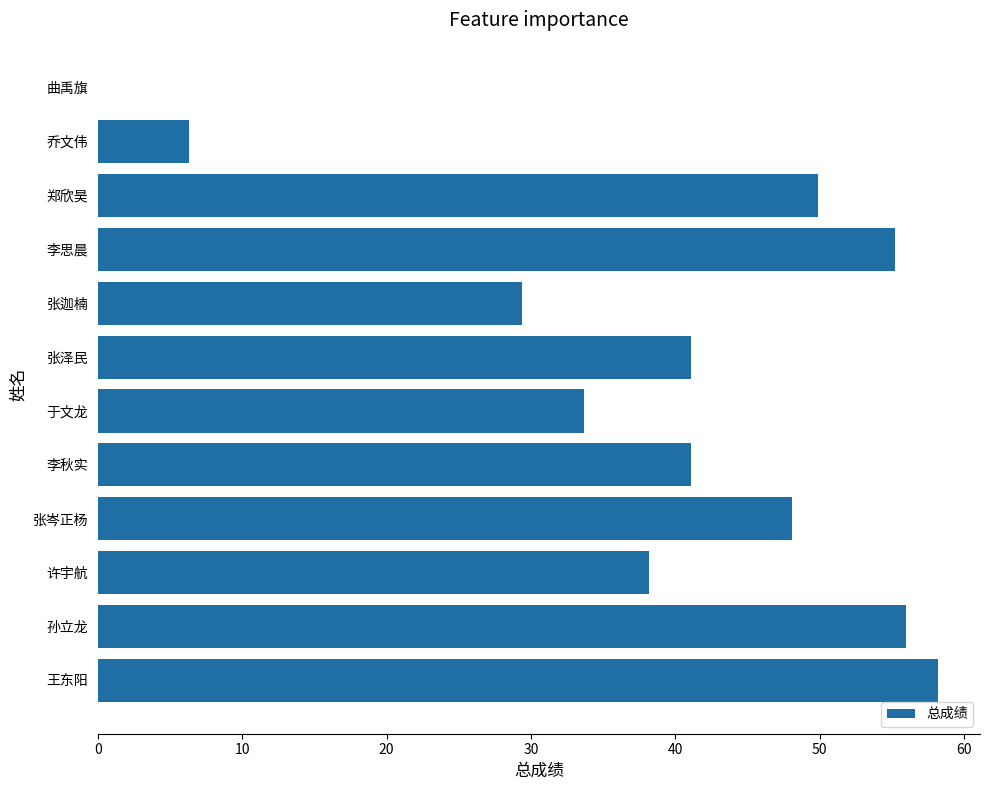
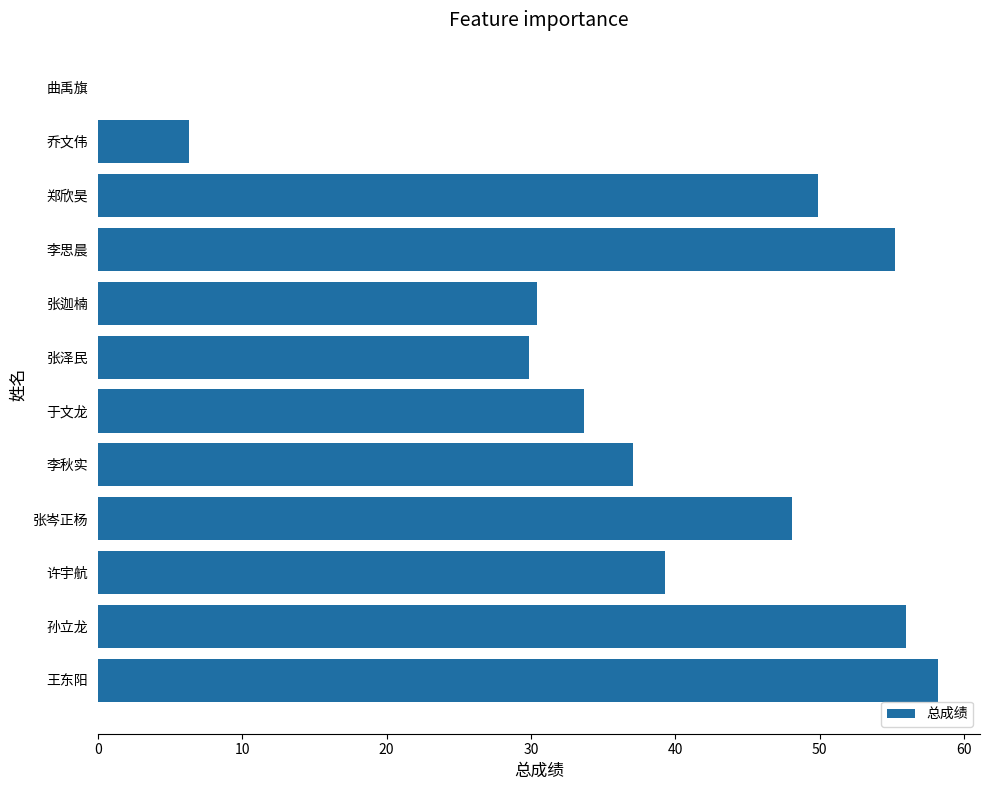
张迦楠: 29.4 -> 30.4
张泽民: 41.1 -> 29.9
李秋实: 41.1 -> 37.1
许宇航: 38.2 -> 39.3
